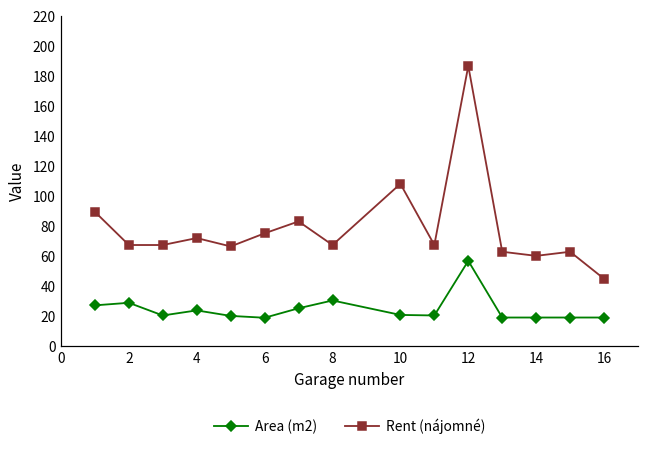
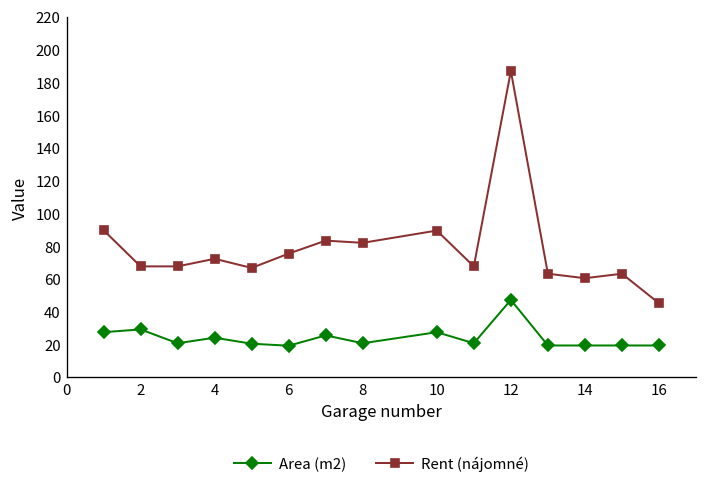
Area (m2), 8: 31 -> 21
Rent (nájomné), 8: 68 -> 82
Area (m2), 10: 21 -> 27
Rent (nájomné), 10: 108 -> 89
Area (m2), 12: 57 -> 47
